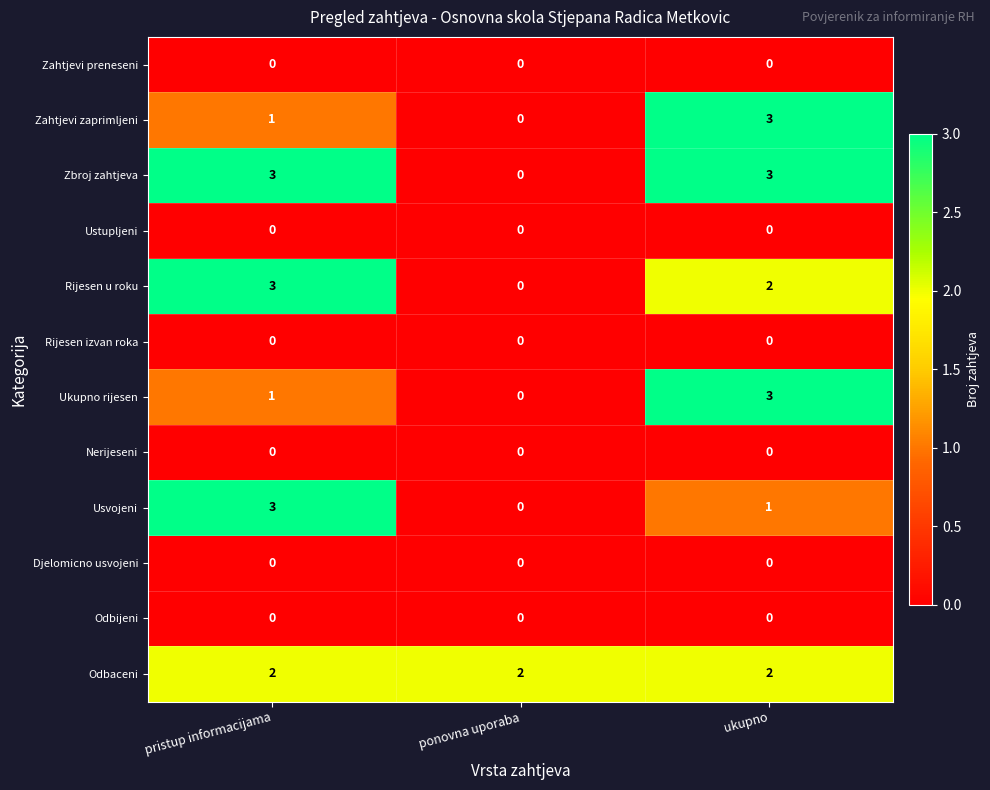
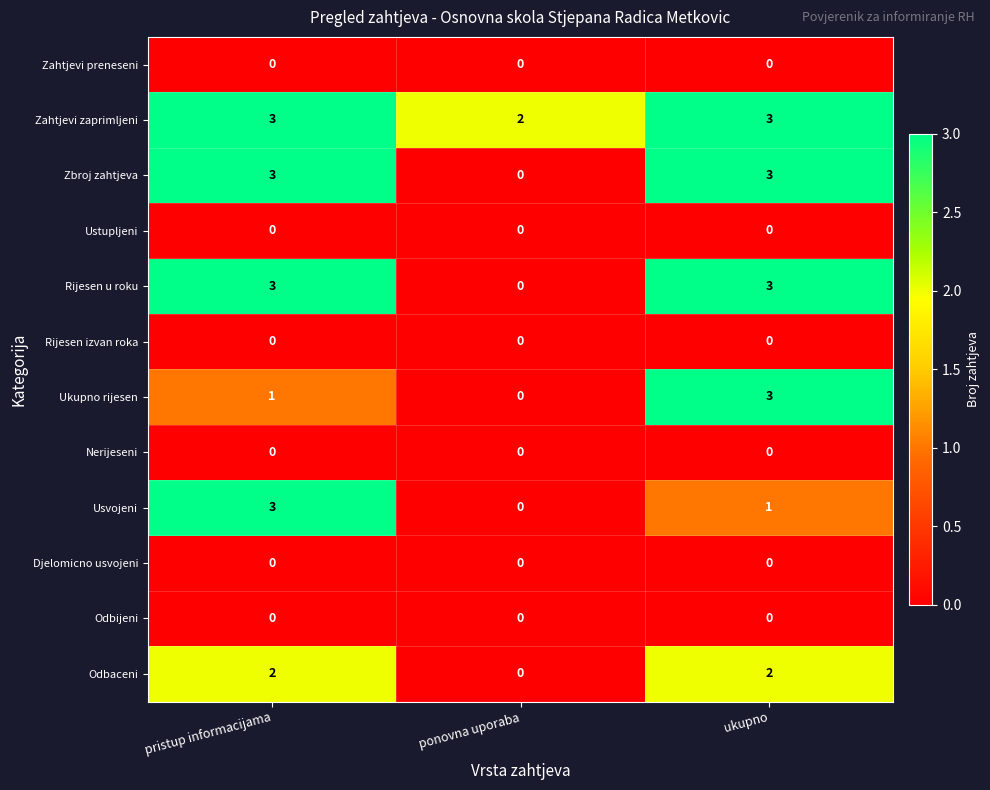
Zahtjevi zaprimljeni, pristup informacijama: 1 -> 3
Zahtjevi zaprimljeni, ponovna uporaba: 0 -> 2
Rijesen u roku, ukupno: 2 -> 3
Odbaceni, ponovna uporaba: 2 -> 0
